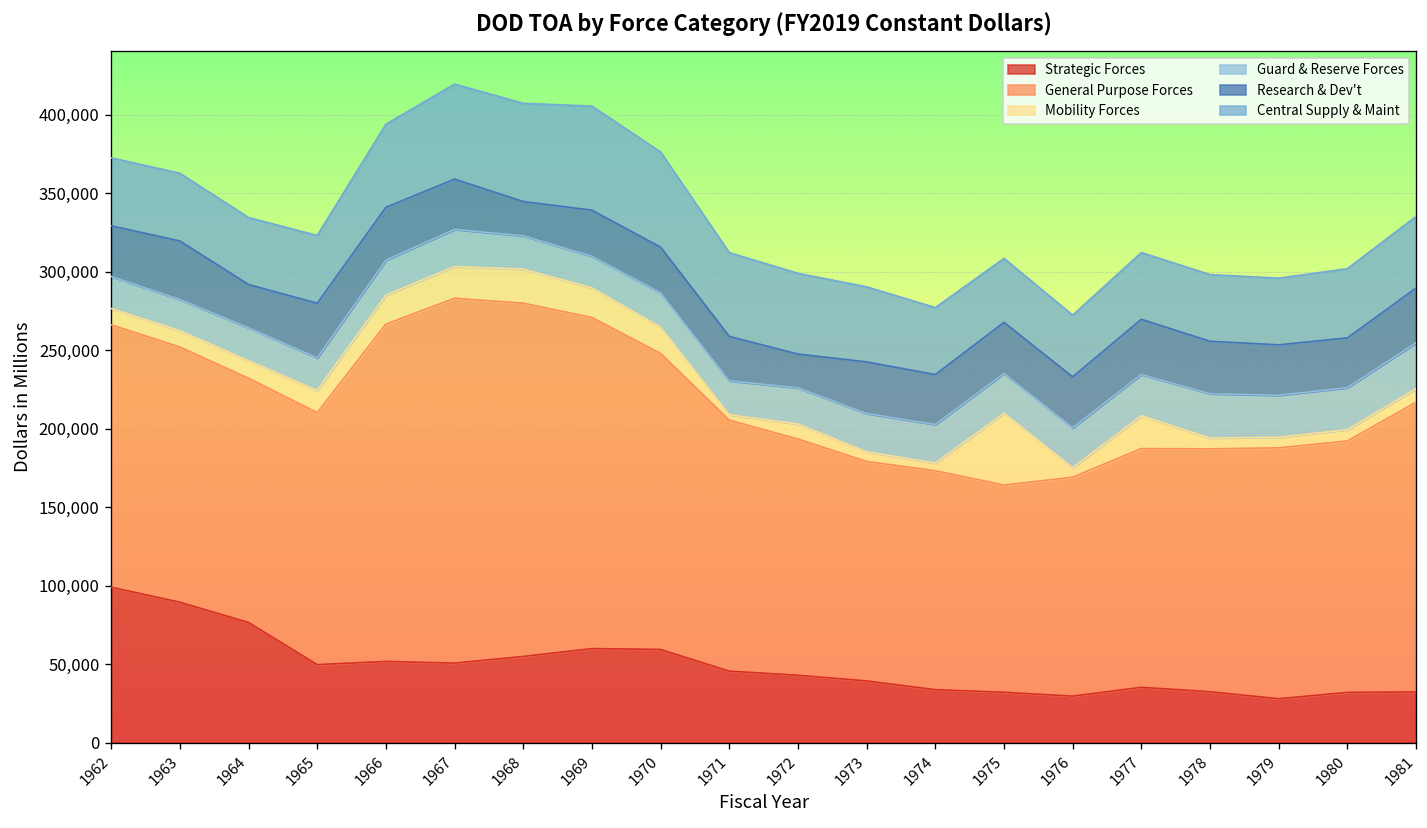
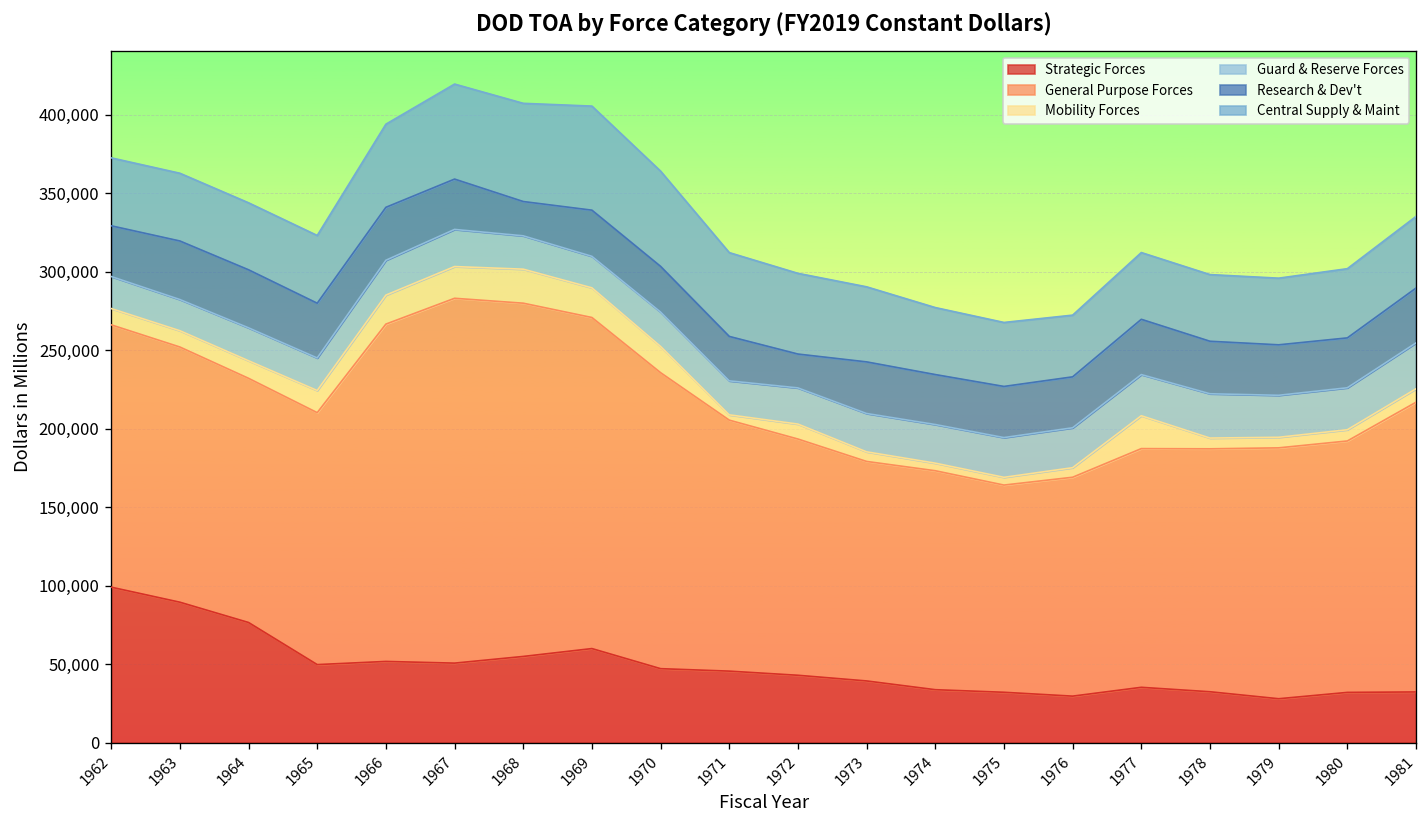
Research & Dev't, 1964: 28,000 -> 37,000
Strategic Forces, 1970: 59,000 -> 47,000
Mobility Forces, 1975: 46,000 -> 5,000
